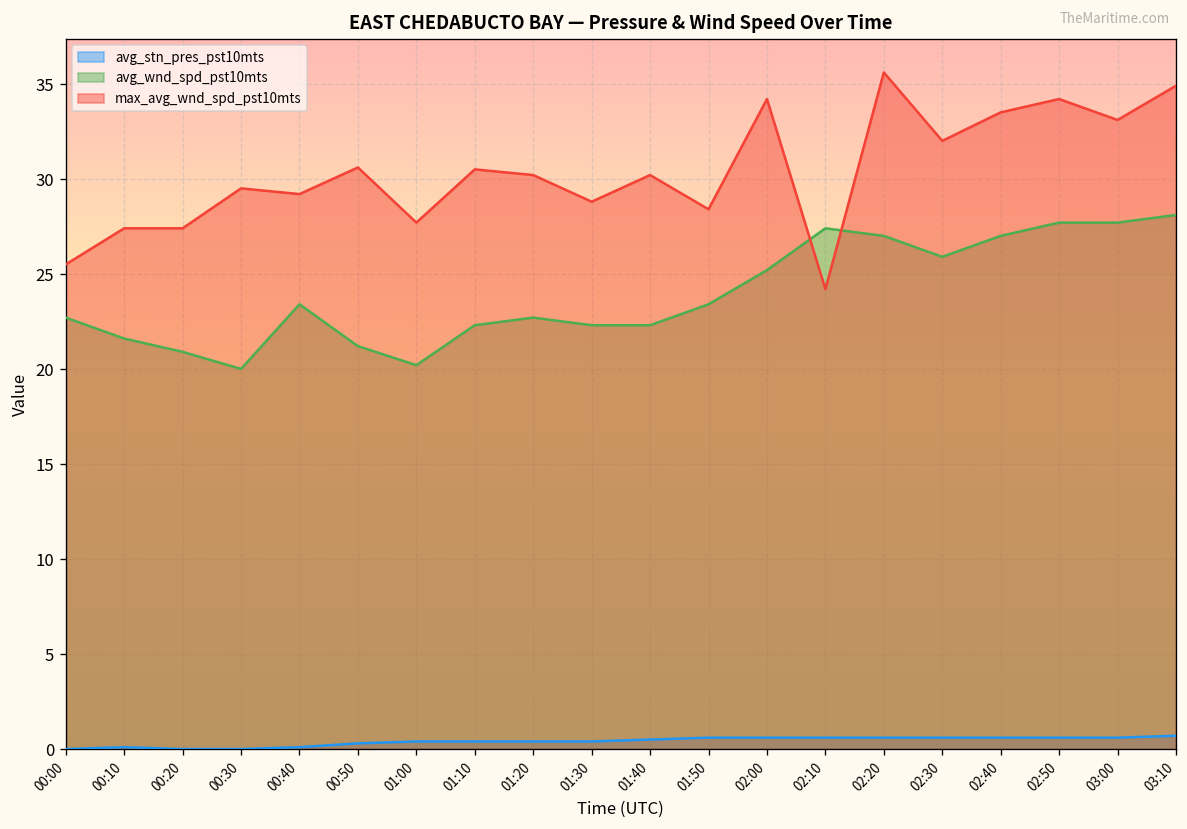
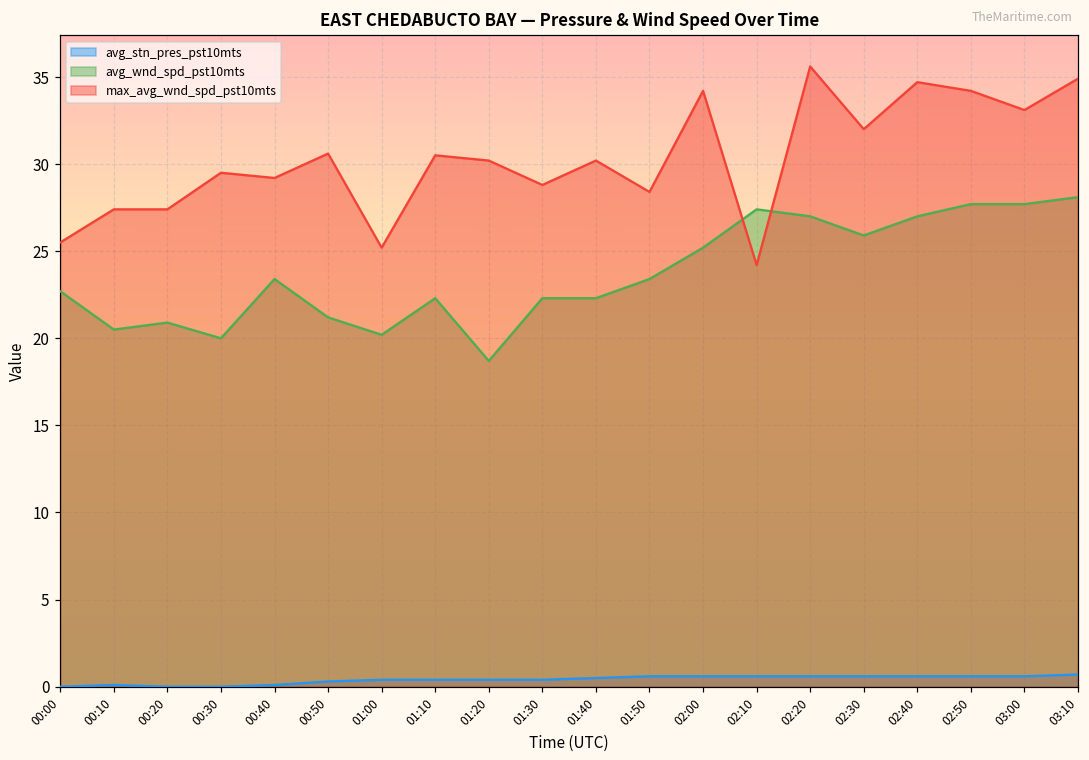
avg_wnd_spd_pst10mts, 00:10: 21.6 -> 20.5
max_avg_wnd_spd_pst10mts, 01:00: 27.7 -> 25.2
avg_wnd_spd_pst10mts, 01:20: 22.7 -> 18.7
max_avg_wnd_spd_pst10mts, 02:40: 33.5 -> 34.7
